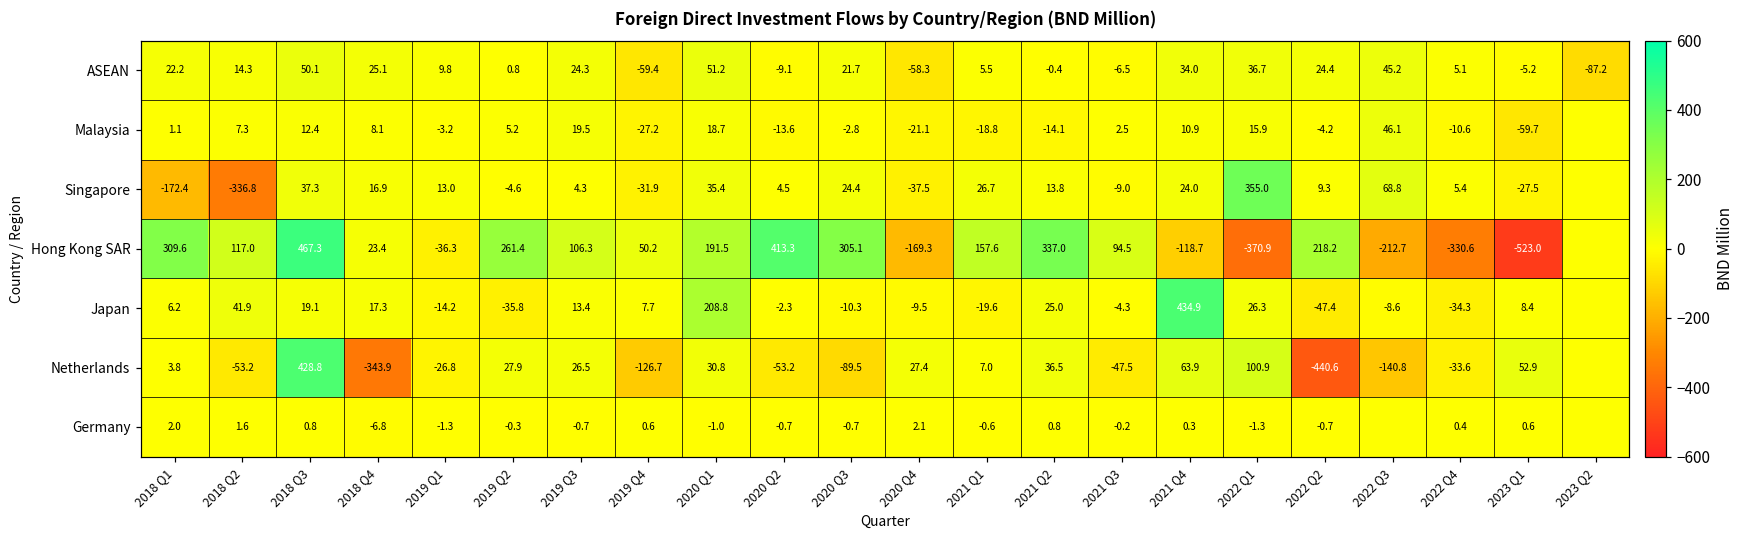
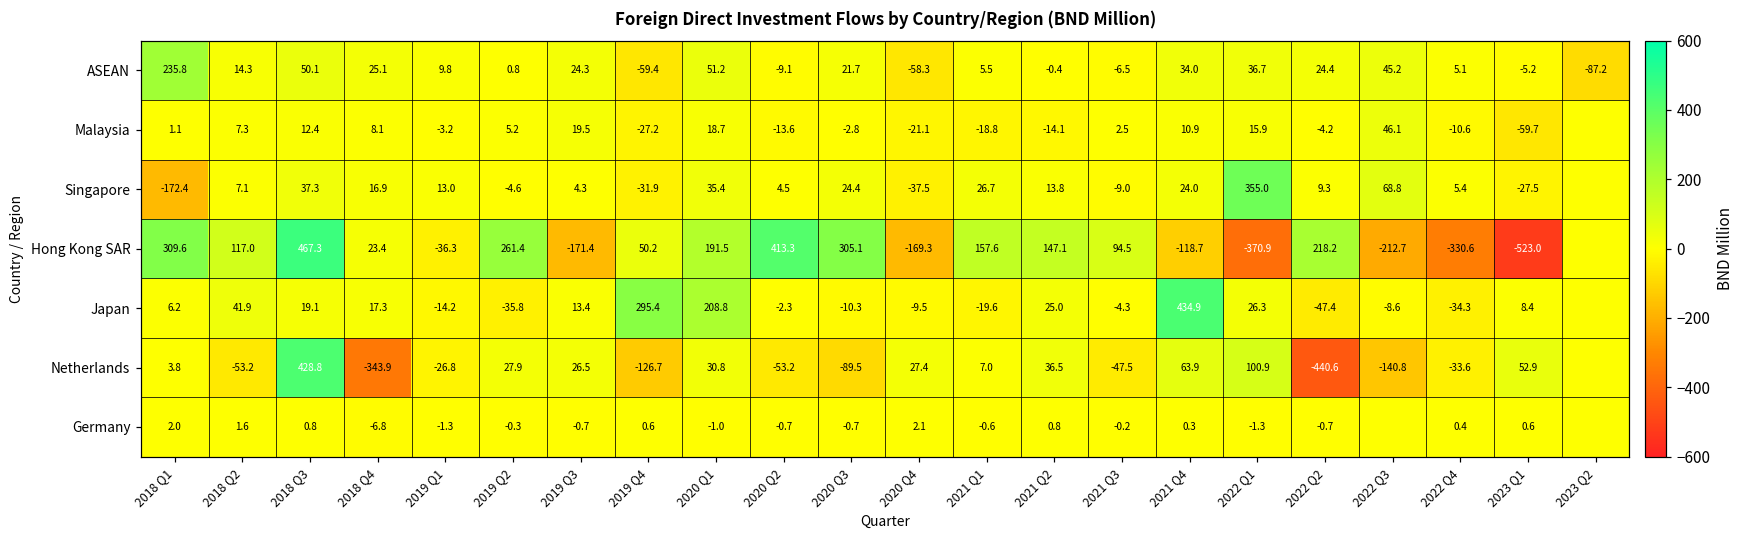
ASEAN, 2018 Q1: 22.2 -> 235.8
Singapore, 2018 Q2: -336.8 -> 7.1
Hong Kong SAR, 2019 Q3: 106.3 -> -171.4
Hong Kong SAR, 2021 Q2: 337.0 -> 147.1
Japan, 2019 Q4: 7.7 -> 295.4
